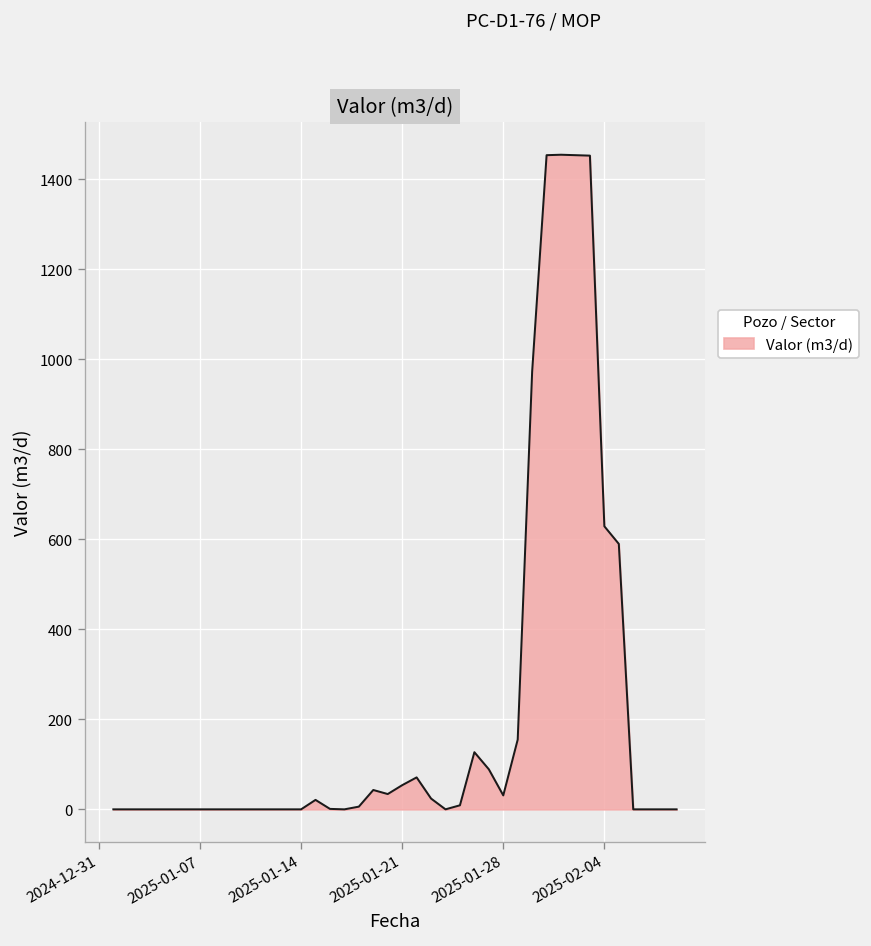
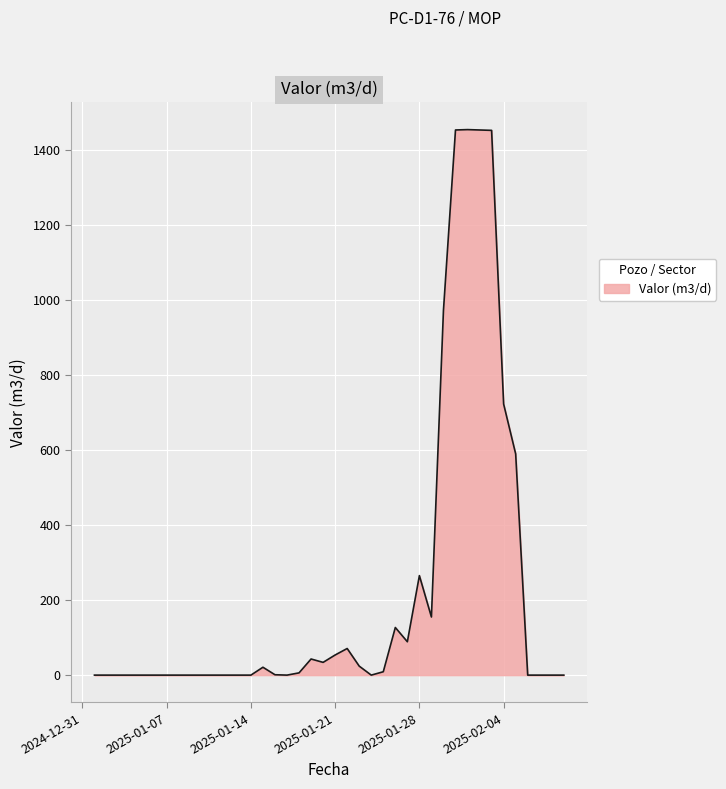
2025-01-28: 30 -> 270
2025-02-04: 630 -> 720
